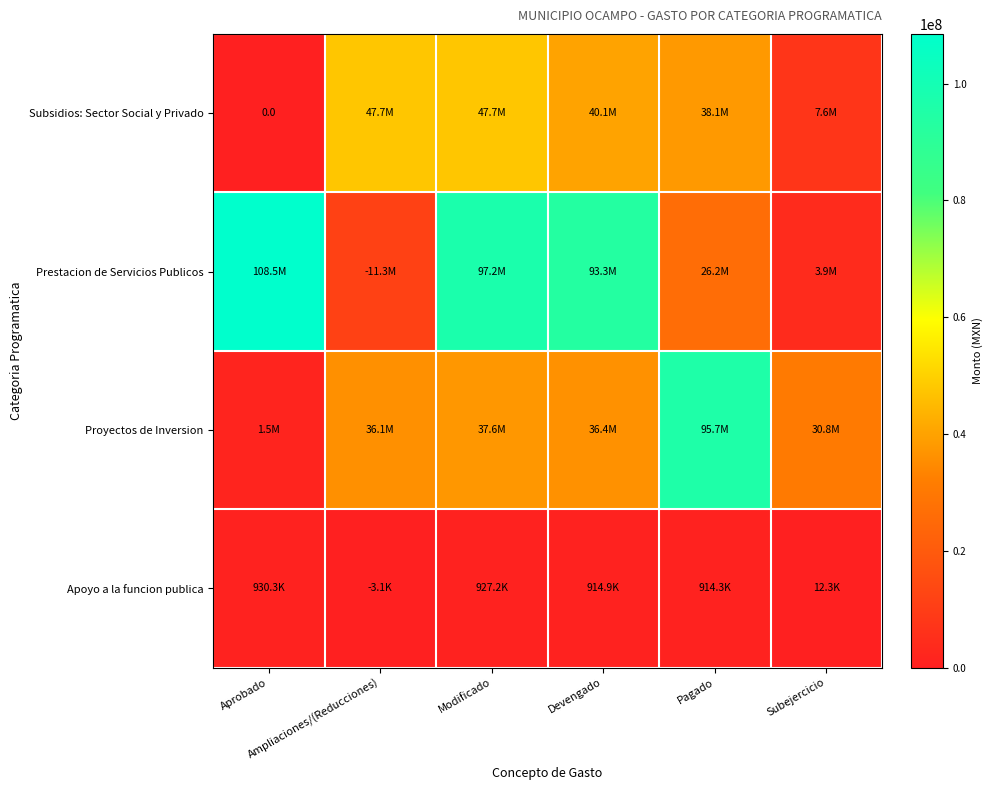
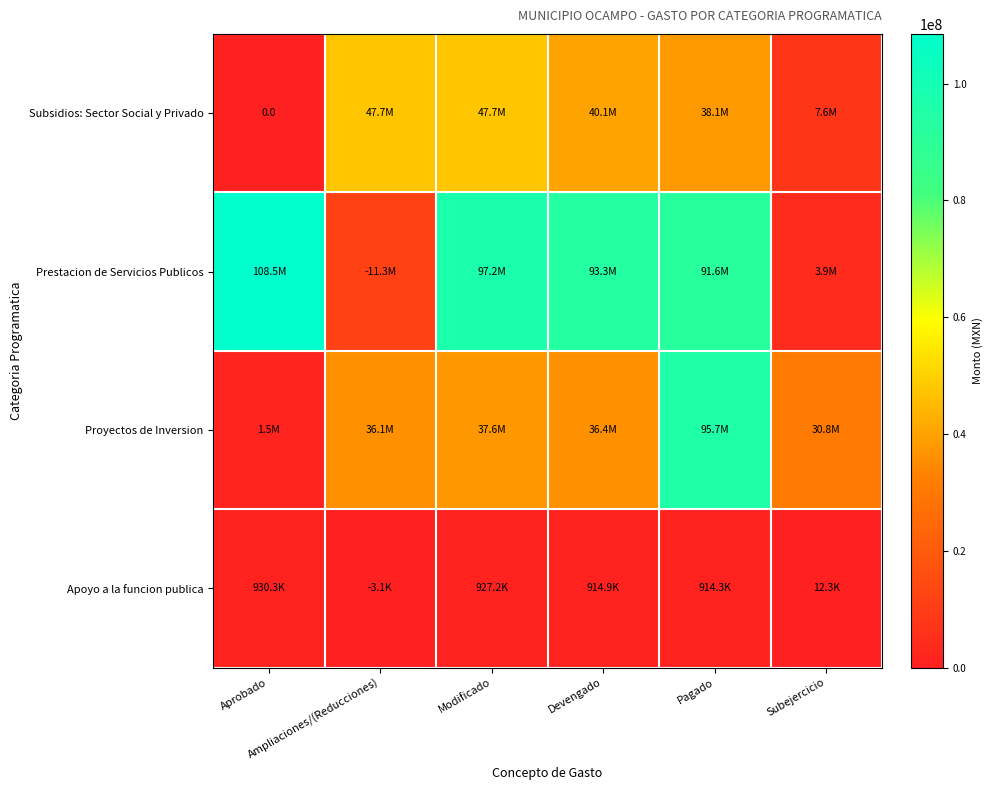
Prestacion de Servicios Publicos, Pagado: 26.2M -> 91.6M
